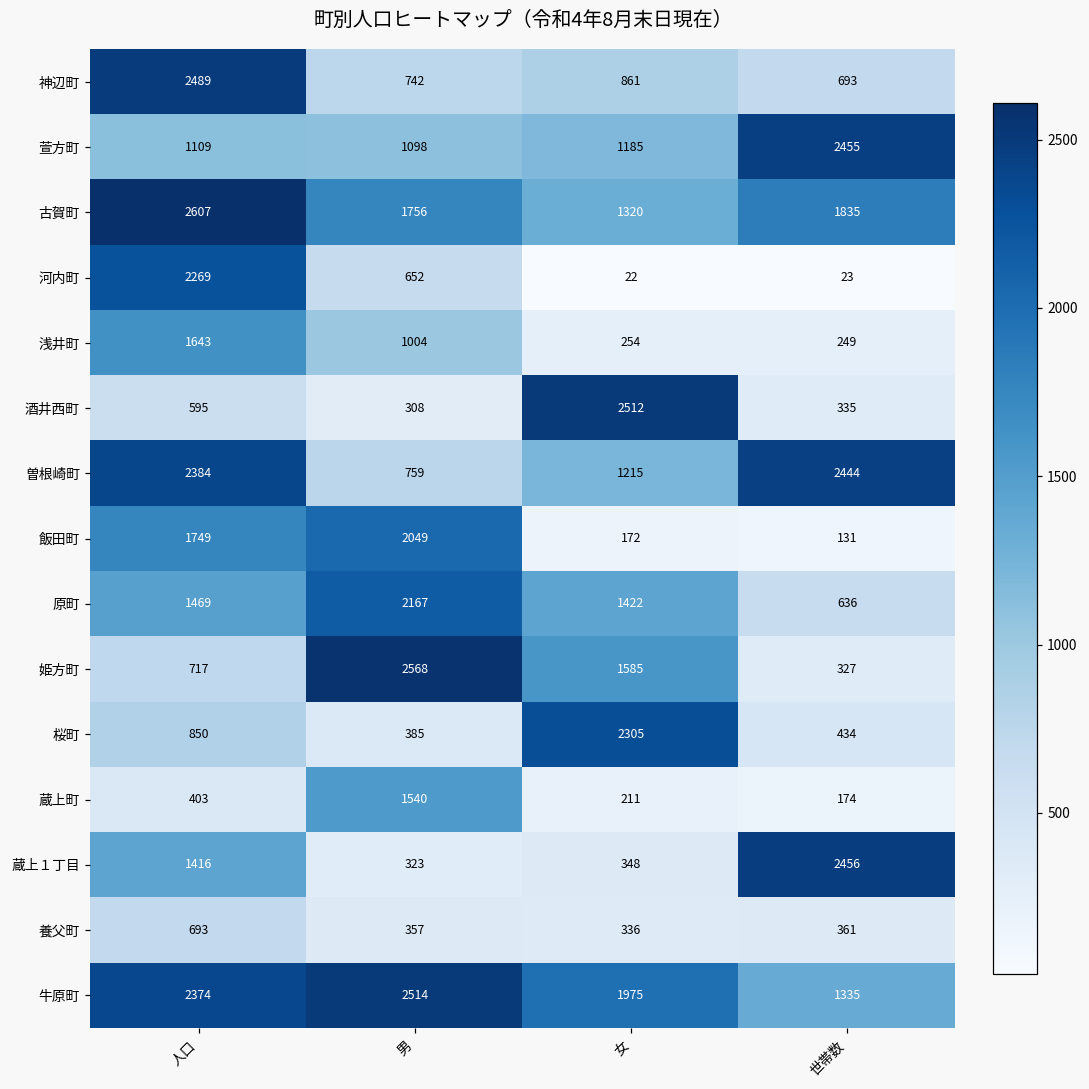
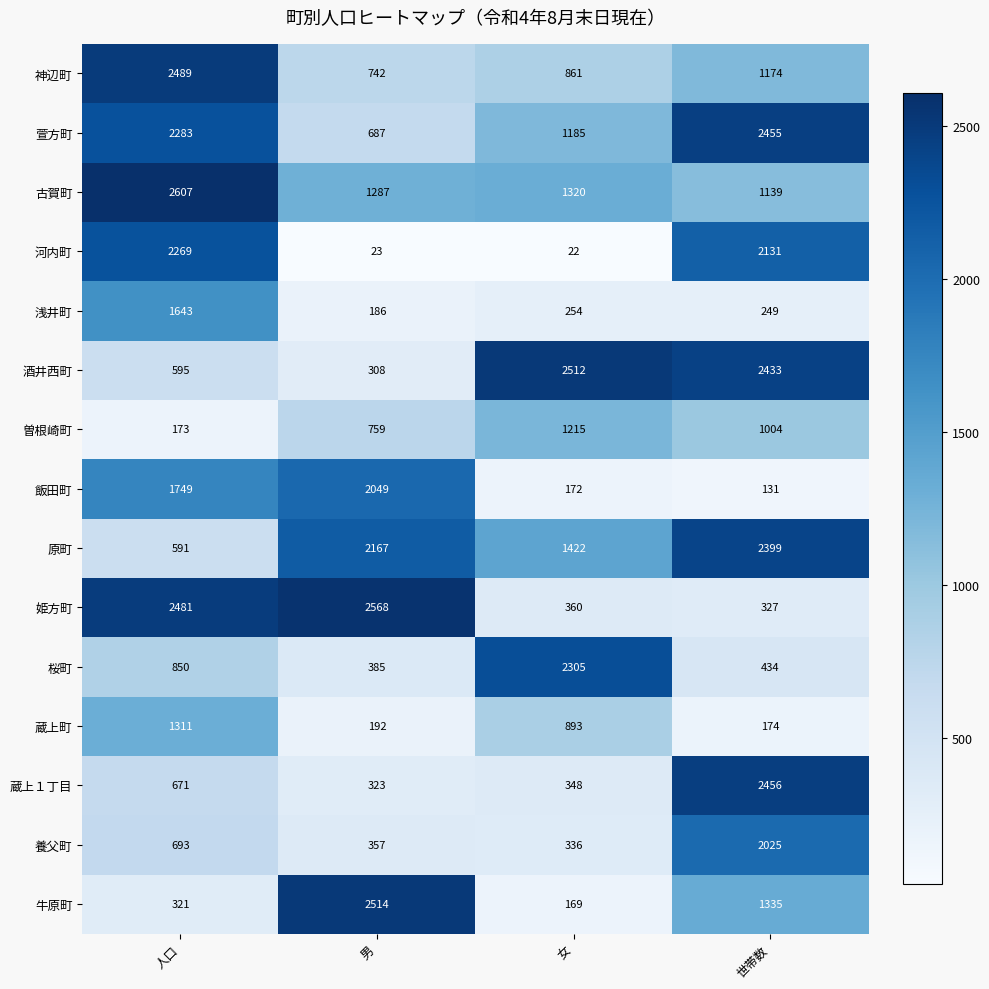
神辺町, 世帯数: 693 -> 1174
萱方町, 人口: 1109 -> 2283
萱方町, 男: 1098 -> 687
古賀町, 男: 1756 -> 1287
古賀町, 世帯数: 1835 -> 1139
河内町, 男: 652 -> 23
河内町, 世帯数: 23 -> 2131
浅井町, 男: 1004 -> 186
酒井西町, 世帯数: 335 -> 2433
曽根崎町, 人口: 2384 -> 173
曽根崎町, 世帯数: 2444 -> 1004
原町, 人口: 1469 -> 591
原町, 世帯数: 636 -> 2399
姫方町, 人口: 717 -> 2481
姫方町, 女: 1585 -> 360
蔵上町, 人口: 403 -> 1311
蔵上町, 男: 1540 -> 192
蔵上町, 女: 211 -> 893
蔵上１丁目, 人口: 1416 -> 671
養父町, 世帯数: 361 -> 2025
牛原町, 人口: 2374 -> 321
牛原町, 女: 1975 -> 169
